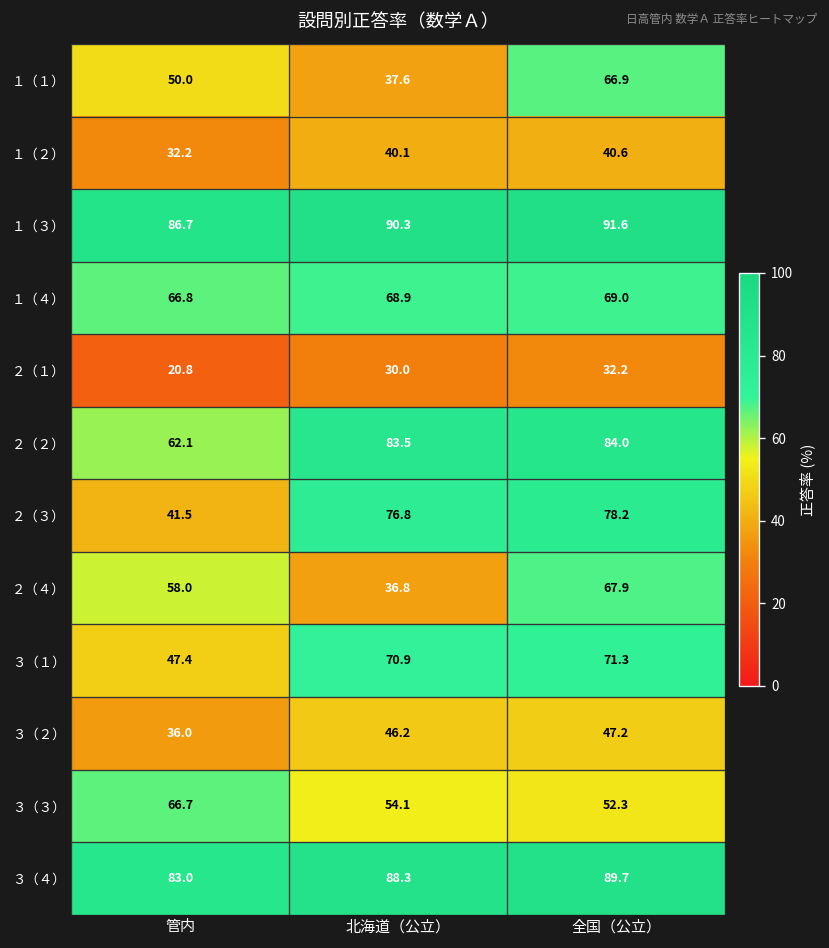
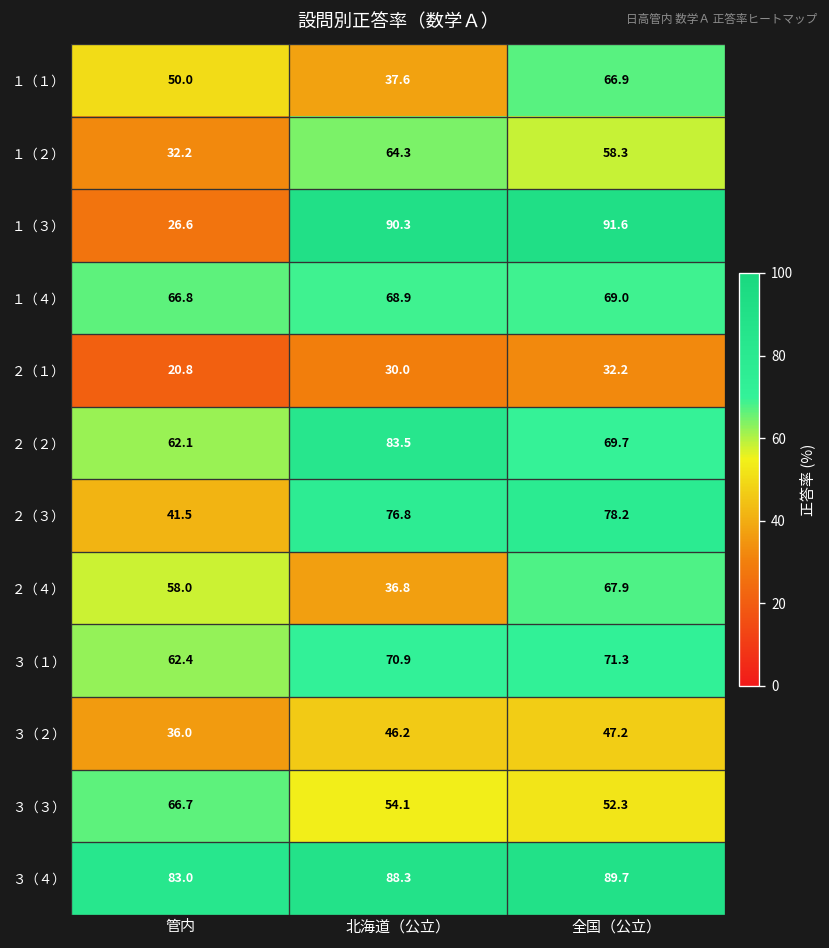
１（２）, 北海道（公立）: 40.1 -> 64.3
１（２）, 全国（公立）: 40.6 -> 58.3
１（３）, 管内: 86.7 -> 26.6
２（２）, 全国（公立）: 84.0 -> 69.7
３（１）, 管内: 47.4 -> 62.4
